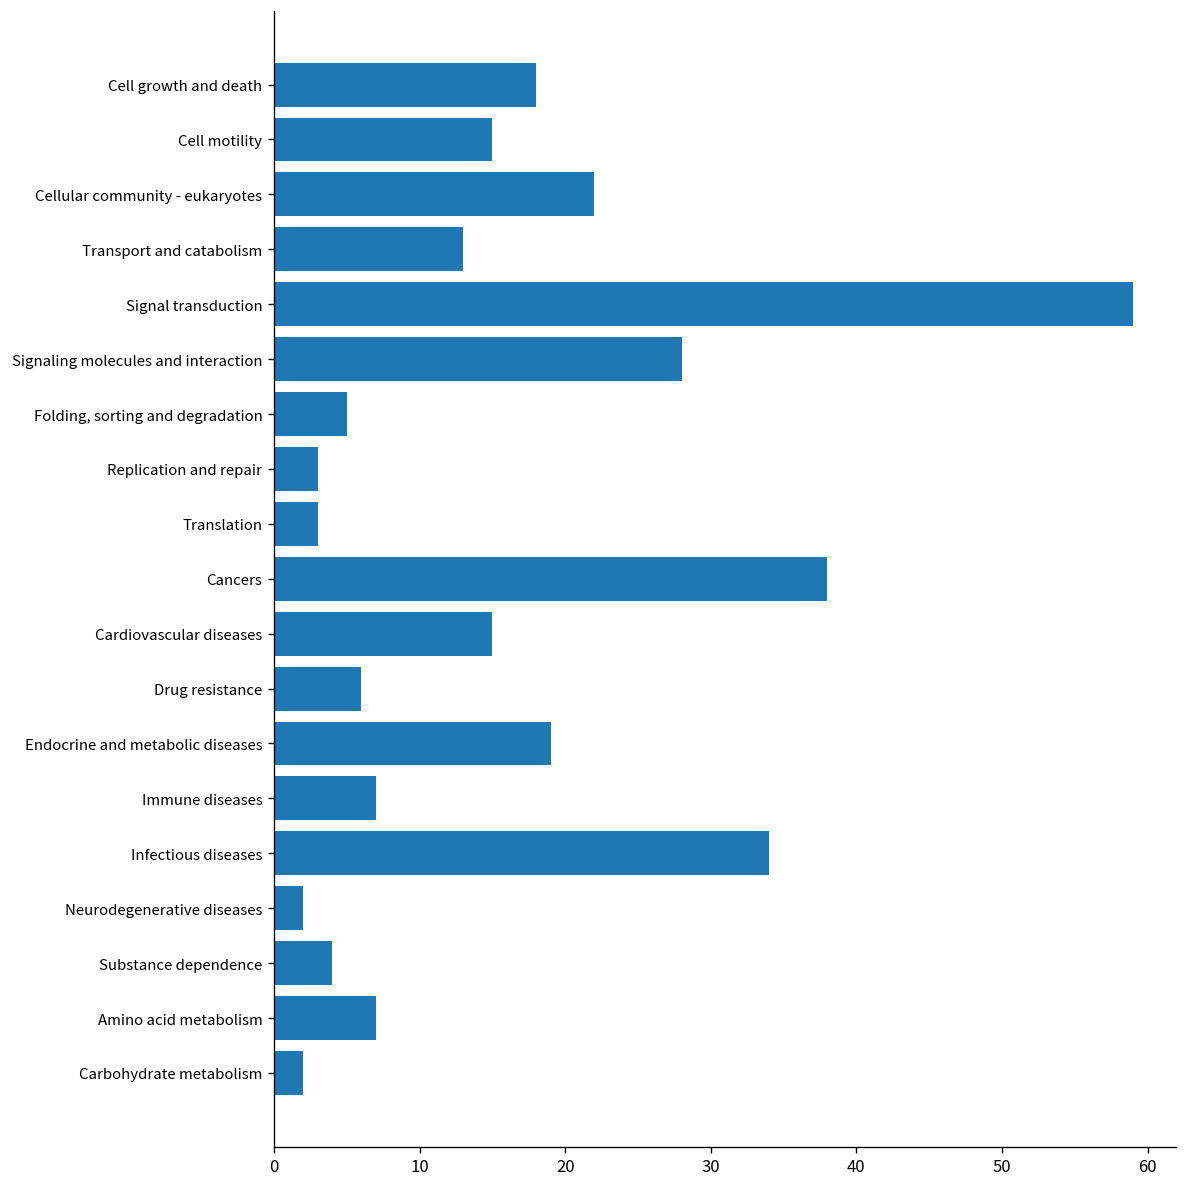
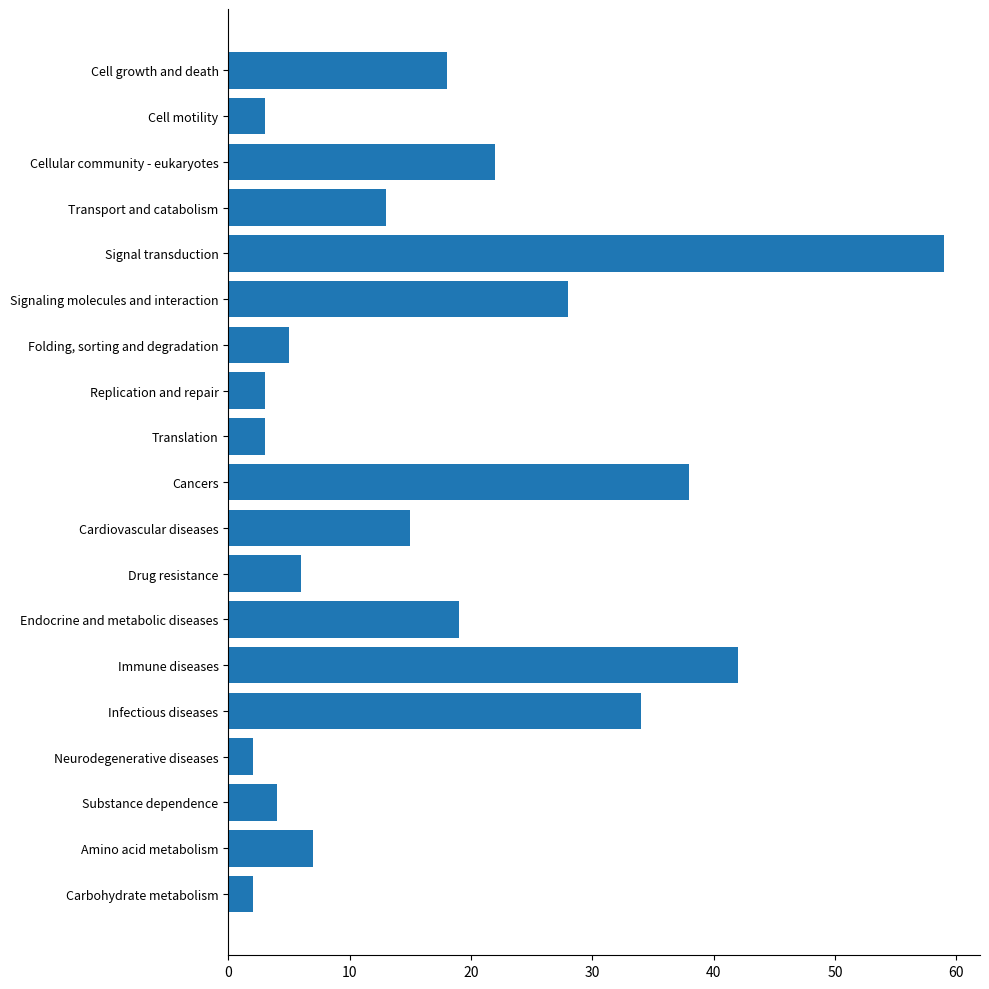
Cell motility: 15 -> 3
Immune diseases: 7 -> 42
